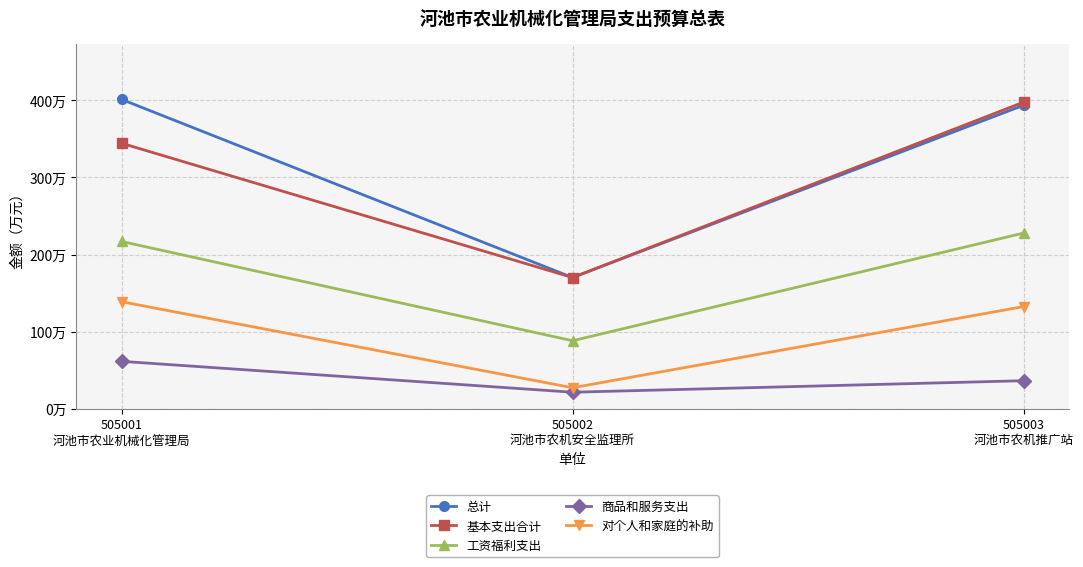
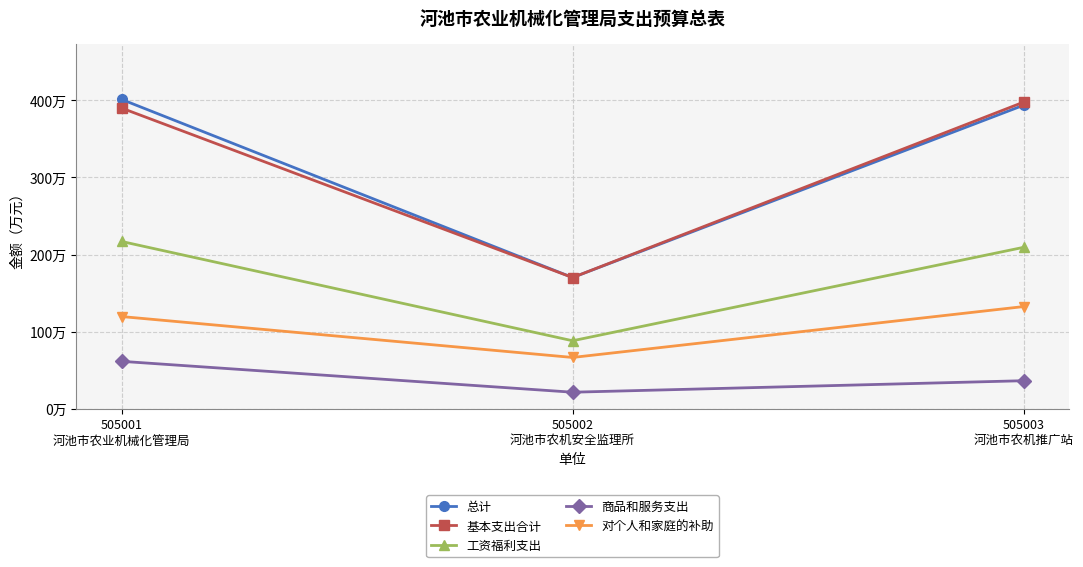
基本支出合计, 505001 河池市农业机械化管理局: 340万 -> 390万
对个人和家庭的补助, 505001 河池市农业机械化管理局: 140万 -> 120万
对个人和家庭的补助, 505002 河池市农机安全监理所: 30万 -> 70万
工资福利支出, 505003 河池市农机推广站: 230万 -> 210万
